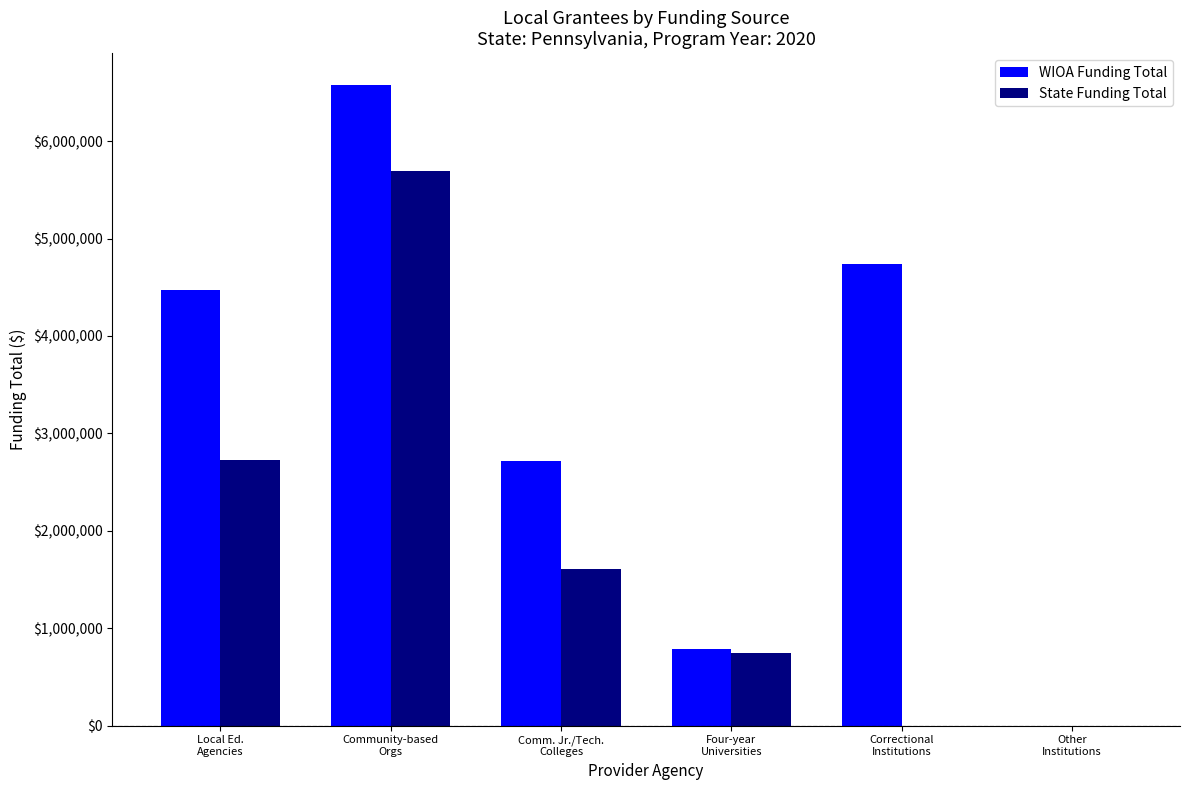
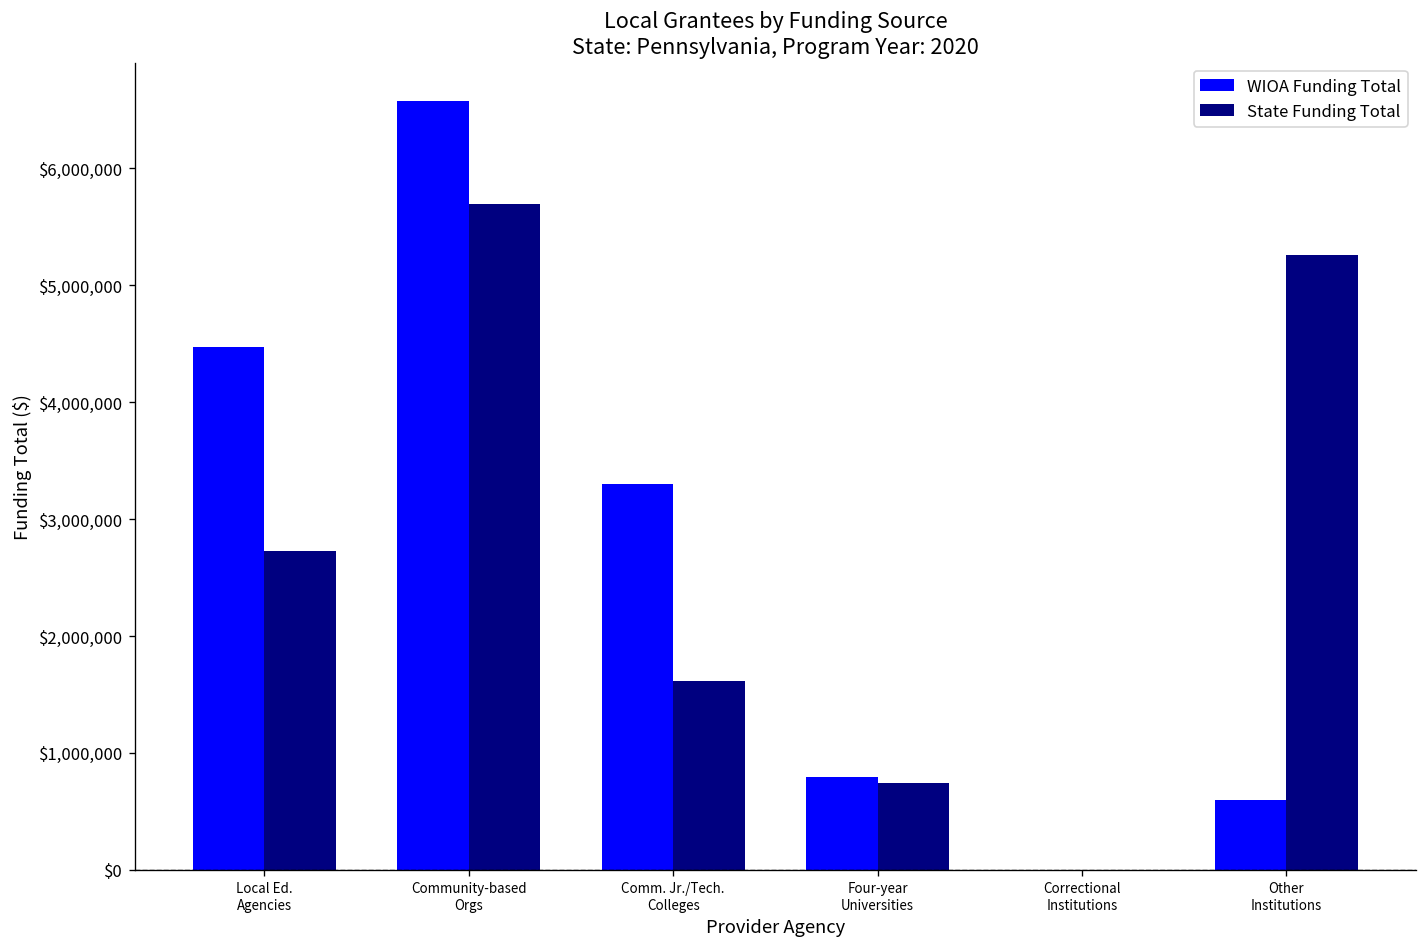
WIOA Funding Total, Comm. Jr./Tech. Colleges: $2,700,000 -> $3,300,000
WIOA Funding Total, Correctional Institutions: $4,700,000 -> $0
WIOA Funding Total, Other Institutions: $0 -> $600,000
State Funding Total, Other Institutions: $0 -> $5,300,000
